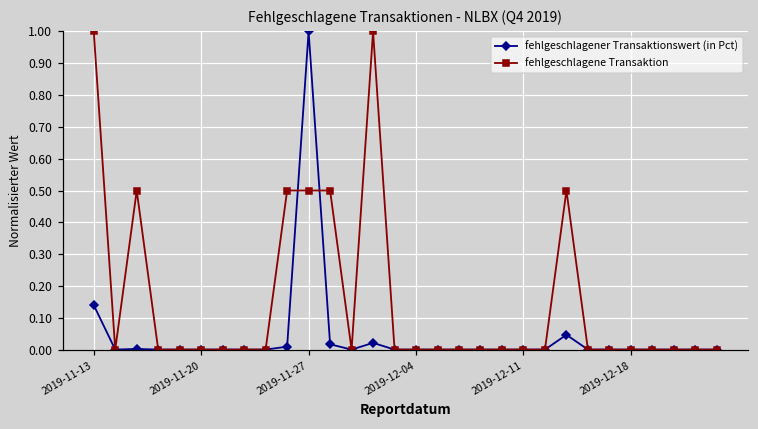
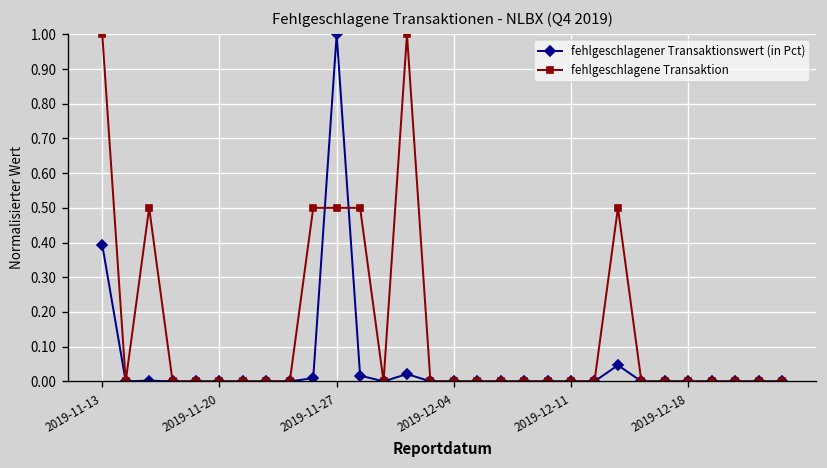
fehlgeschlagener Transaktionswert (in Pct), 2019-11-13: 0.14 -> 0.39
